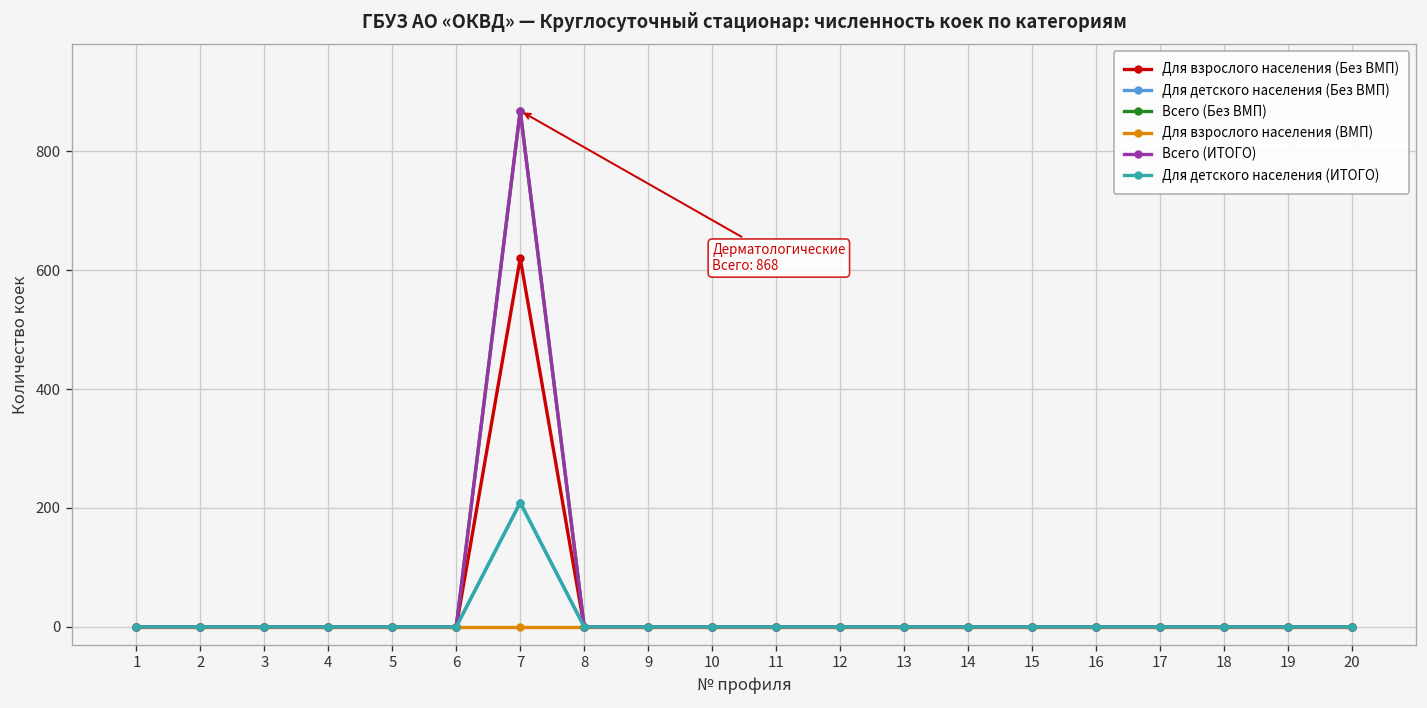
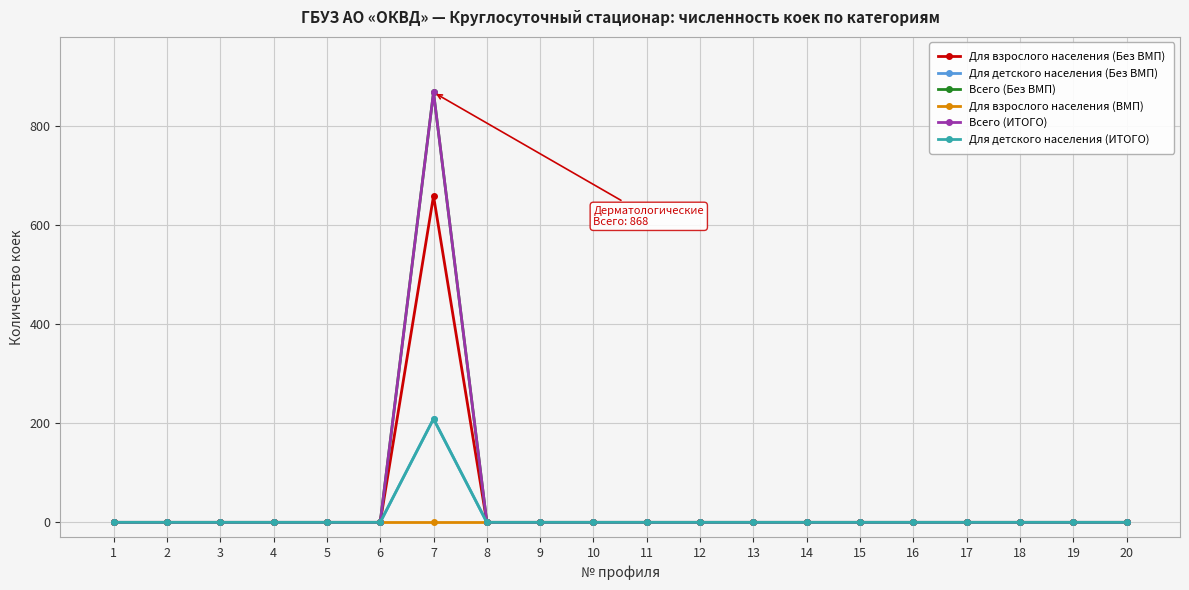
Для взрослого населения (Без ВМП), 7: 620 -> 660
